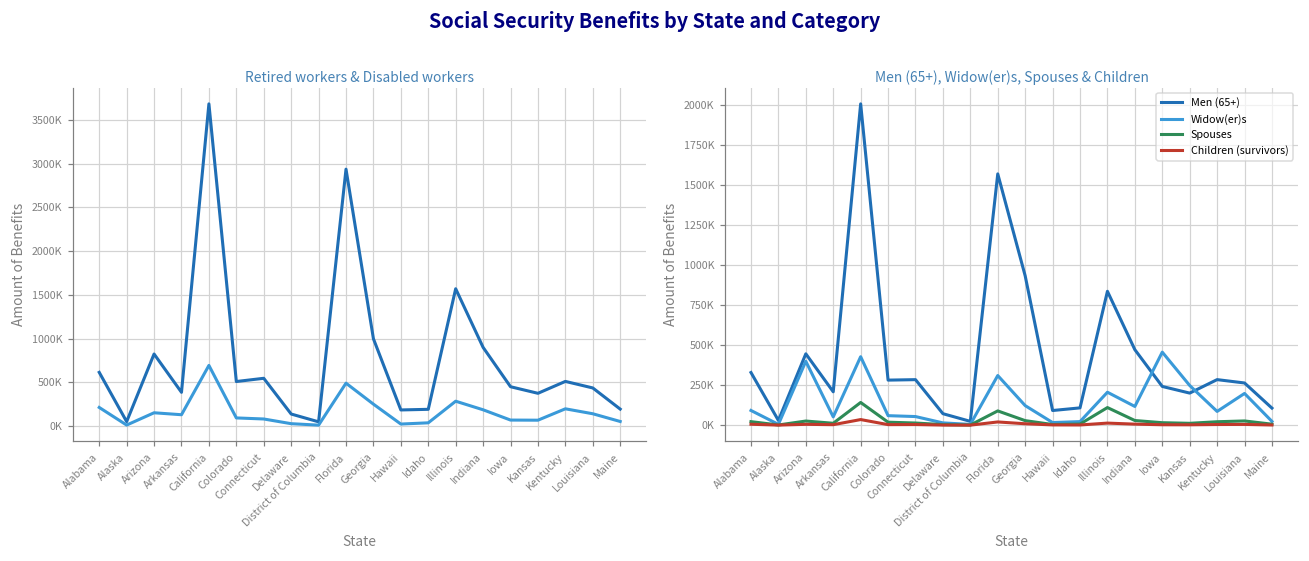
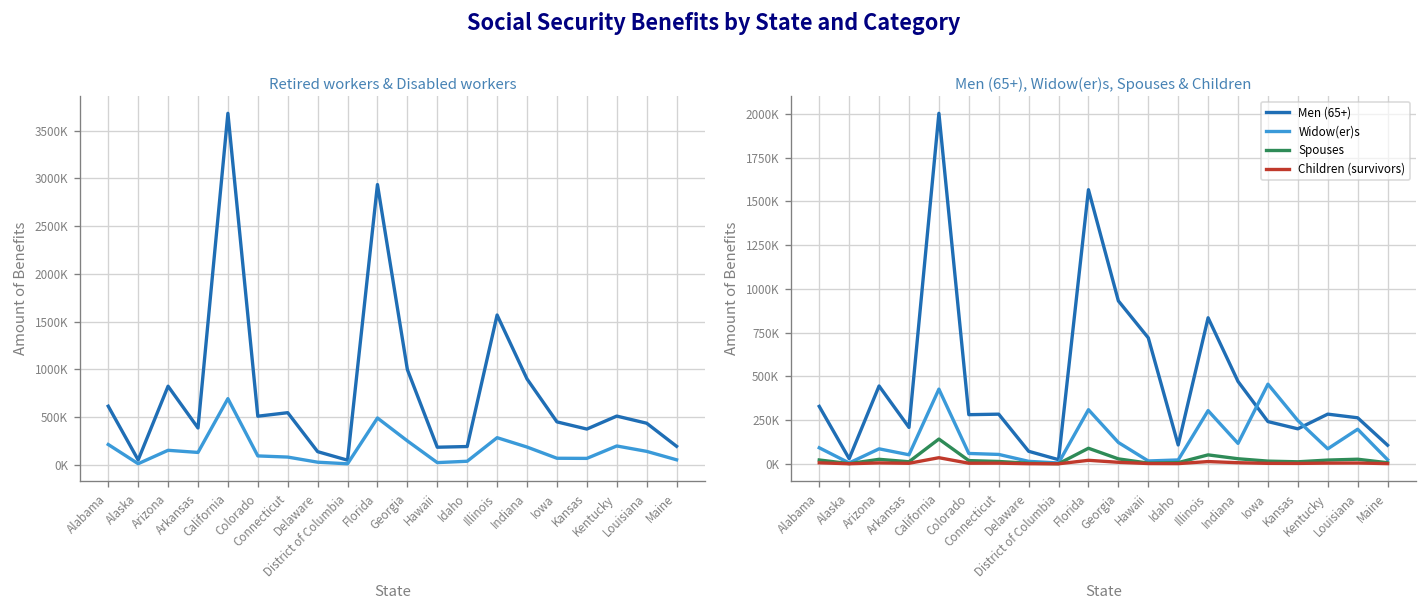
Men (65+), Widow(er)s, Spouses & Children, Widow(er)s, Arizona: 400000 -> 90000
Men (65+), Widow(er)s, Spouses & Children, Men (65+), Hawaii: 90000 -> 720000
Men (65+), Widow(er)s, Spouses & Children, Widow(er)s, Illinois: 210000 -> 300000
Men (65+), Widow(er)s, Spouses & Children, Spouses, Illinois: 110000 -> 50000
